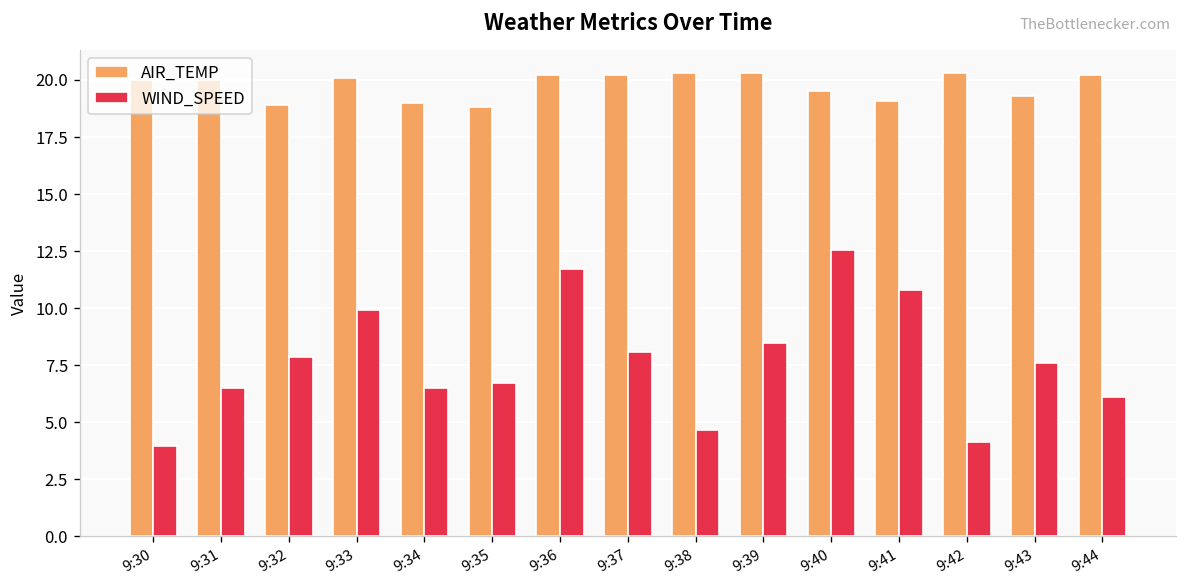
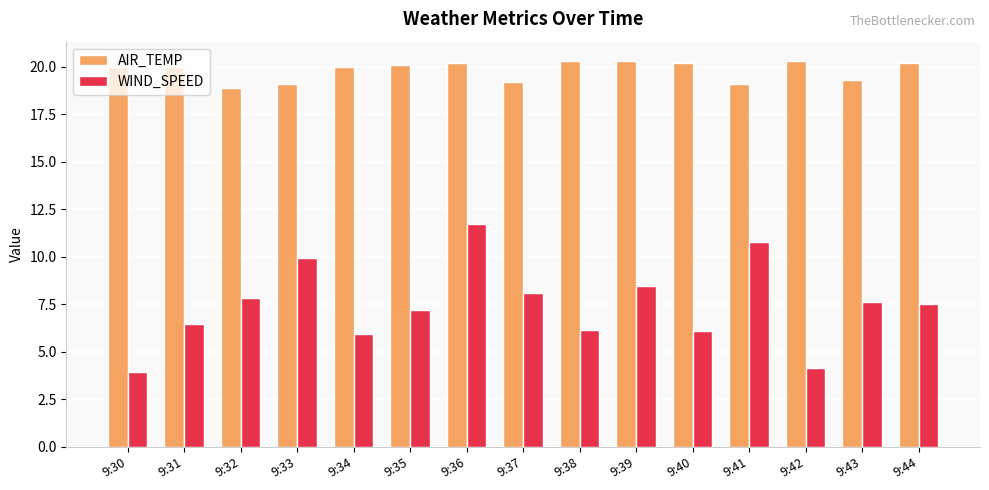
AIR_TEMP, 9:33: 20.1 -> 19.1
AIR_TEMP, 9:34: 19 -> 20
WIND_SPEED, 9:34: 6.5 -> 6.0
AIR_TEMP, 9:35: 18.8 -> 20.1
WIND_SPEED, 9:35: 6.7 -> 7.2
AIR_TEMP, 9:37: 20.2 -> 19.2
WIND_SPEED, 9:38: 4.7 -> 6.2
AIR_TEMP, 9:40: 19.5 -> 20.2
WIND_SPEED, 9:40: 12.6 -> 6.1
WIND_SPEED, 9:44: 6.1 -> 7.5
